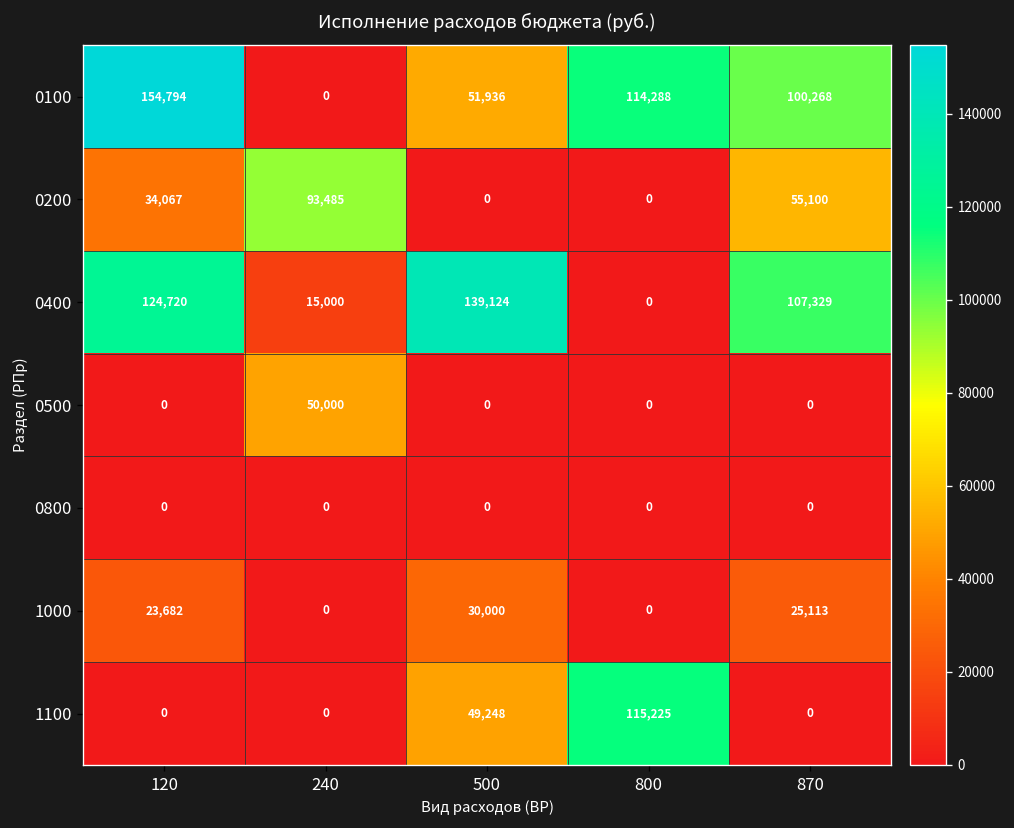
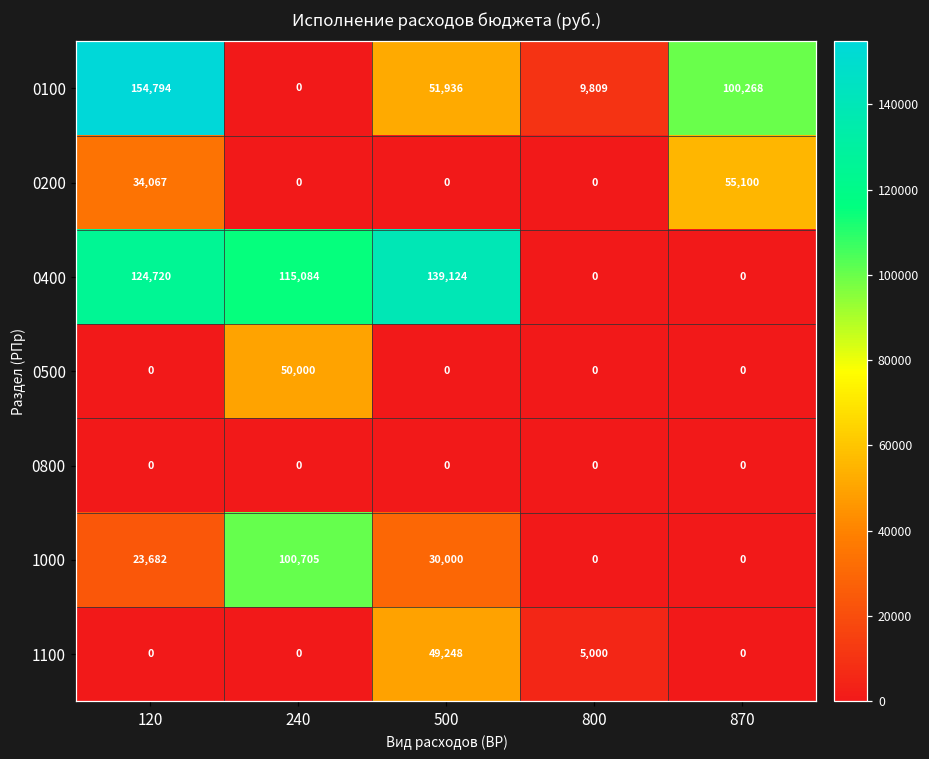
0100, 800: 114,288 -> 9,809
0200, 240: 93,485 -> 0
0400, 240: 15,000 -> 115,084
0400, 870: 107,329 -> 0
1000, 240: 0 -> 100,705
1000, 870: 25,113 -> 0
1100, 800: 115,225 -> 5,000
